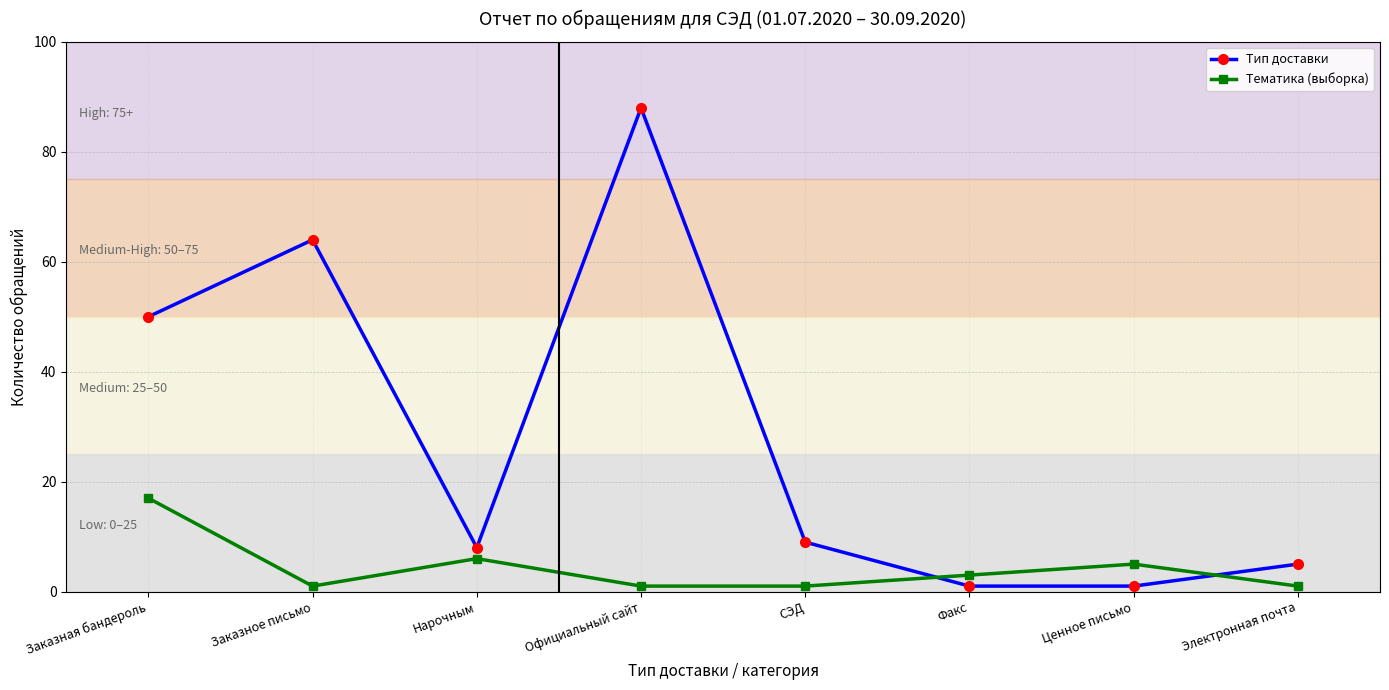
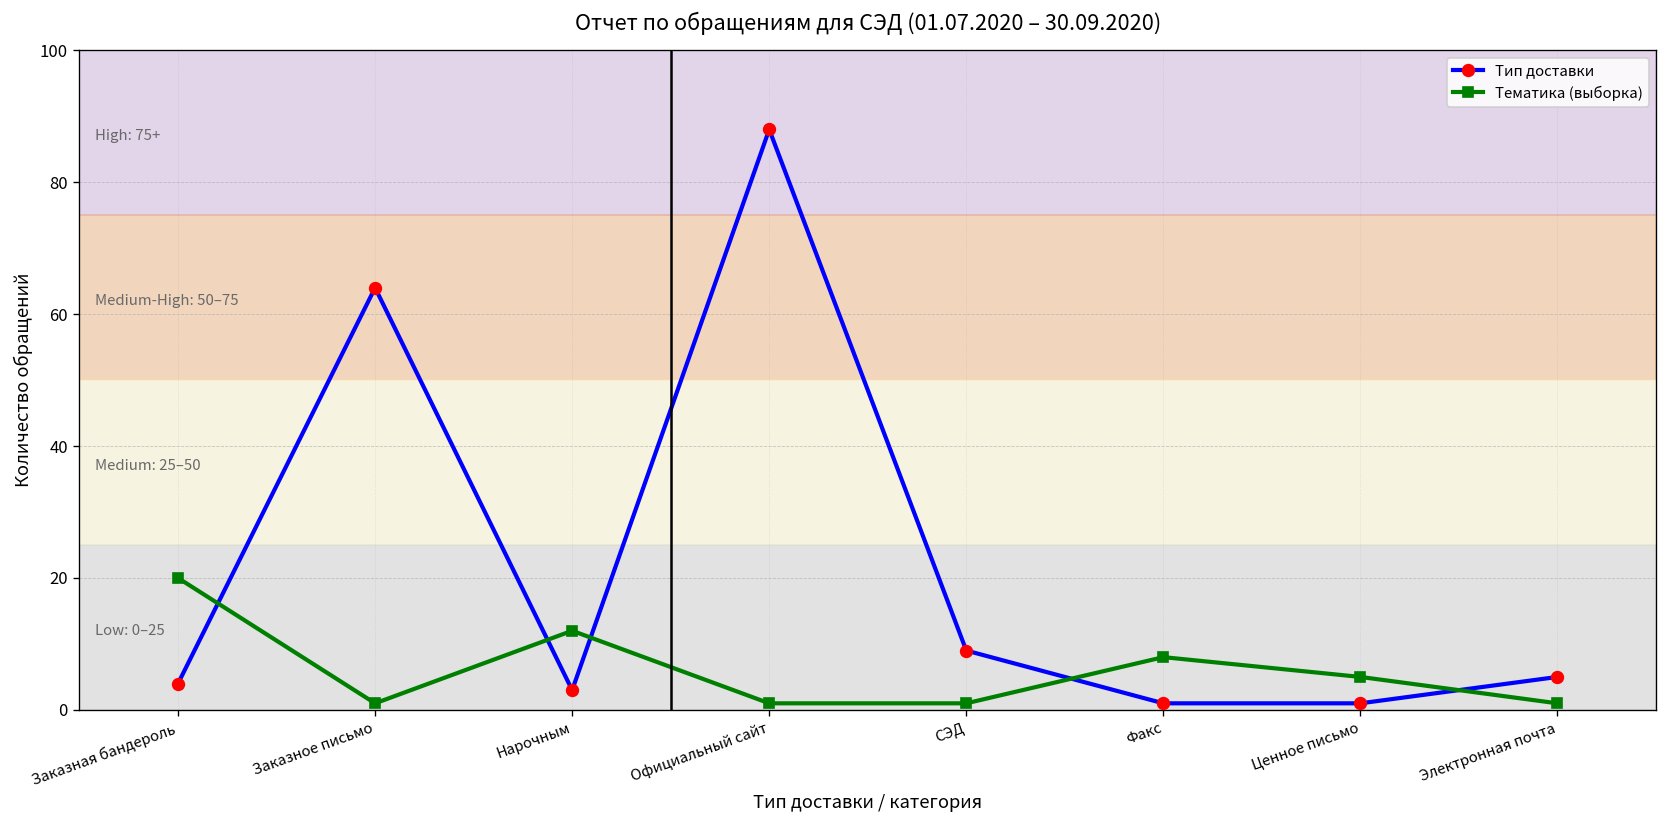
Тип доставки, Заказная бандероль: 50 -> 4
Тематика (выборка), Заказная бандероль: 17 -> 20
Тип доставки, Нарочным: 8 -> 3
Тематика (выборка), Нарочным: 6 -> 12
Тематика (выборка), Факс: 3 -> 8
